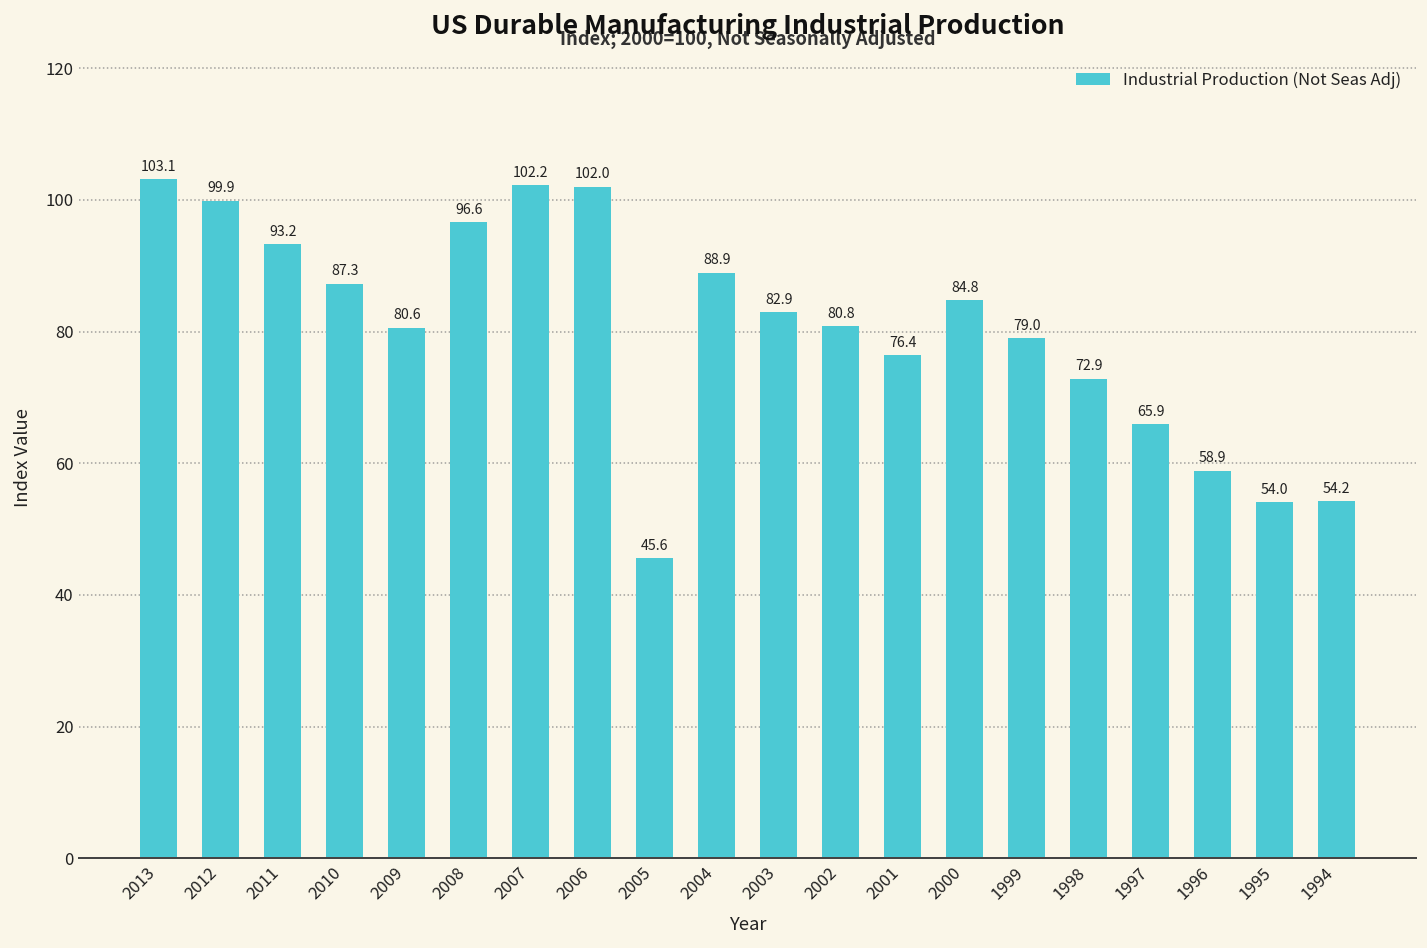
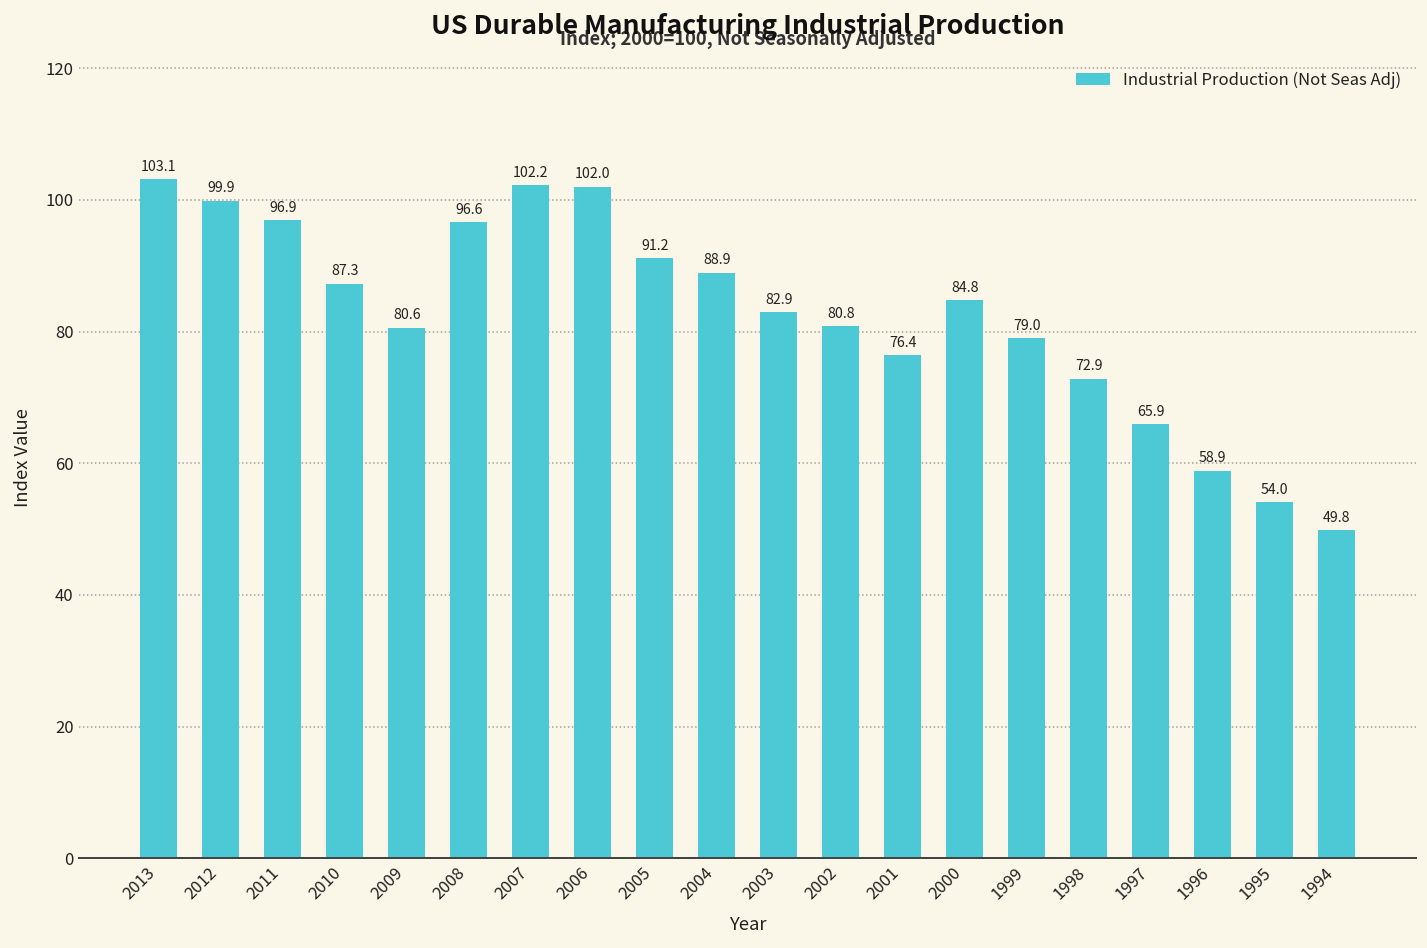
2011: 93.2 -> 96.9
2005: 45.6 -> 91.2
1994: 54.2 -> 49.8
